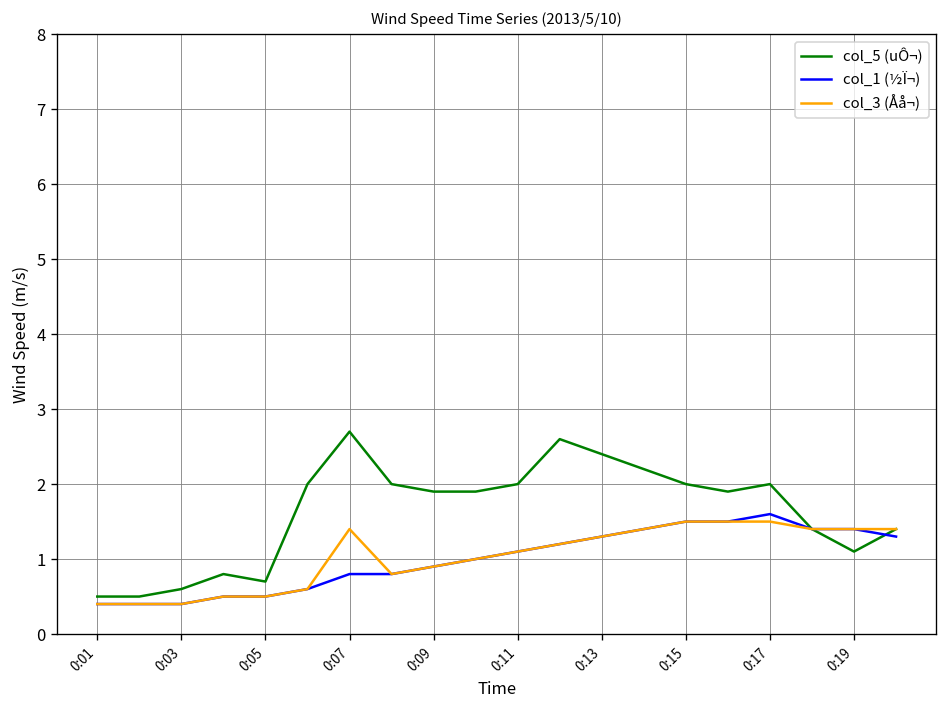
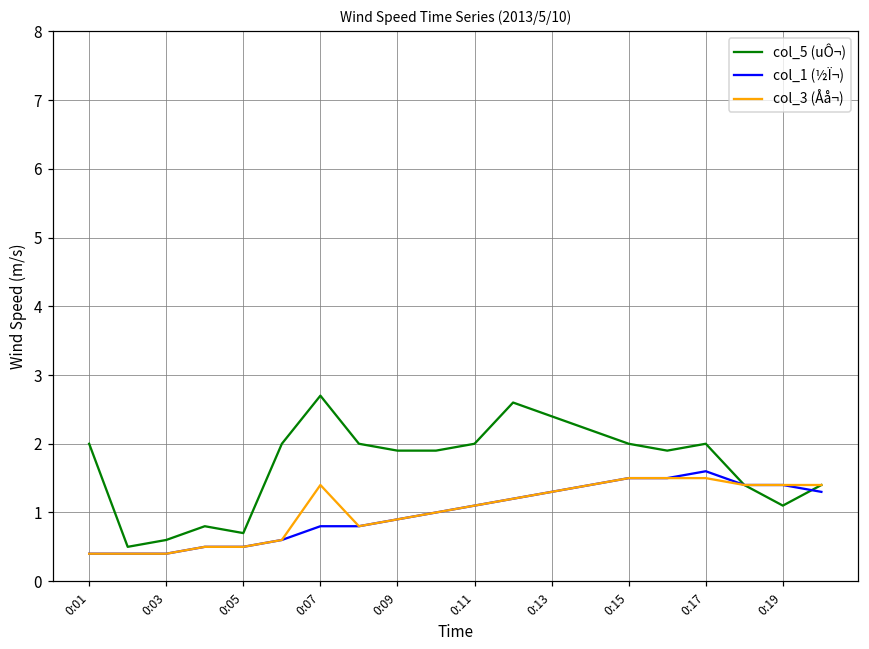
col_5 (uÔ¬), 0:01: 0.5 -> 2.0
